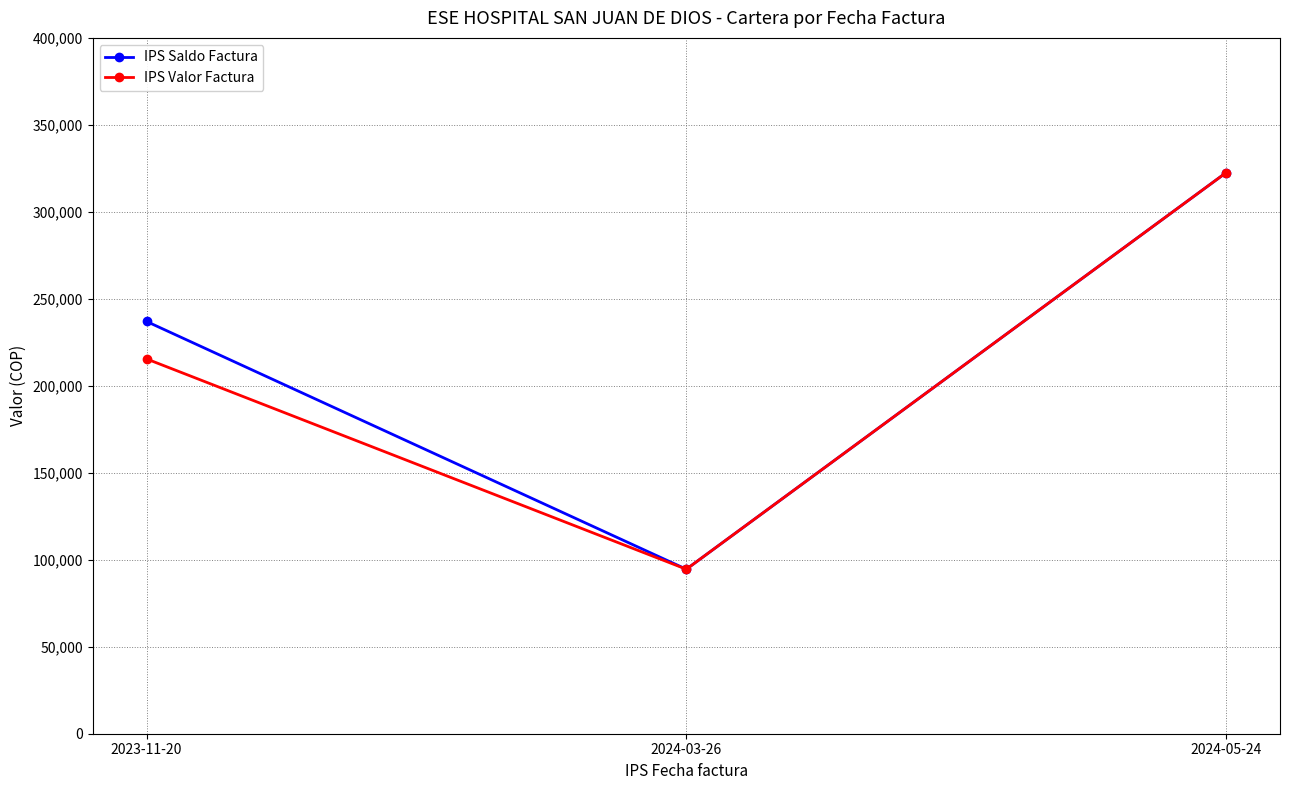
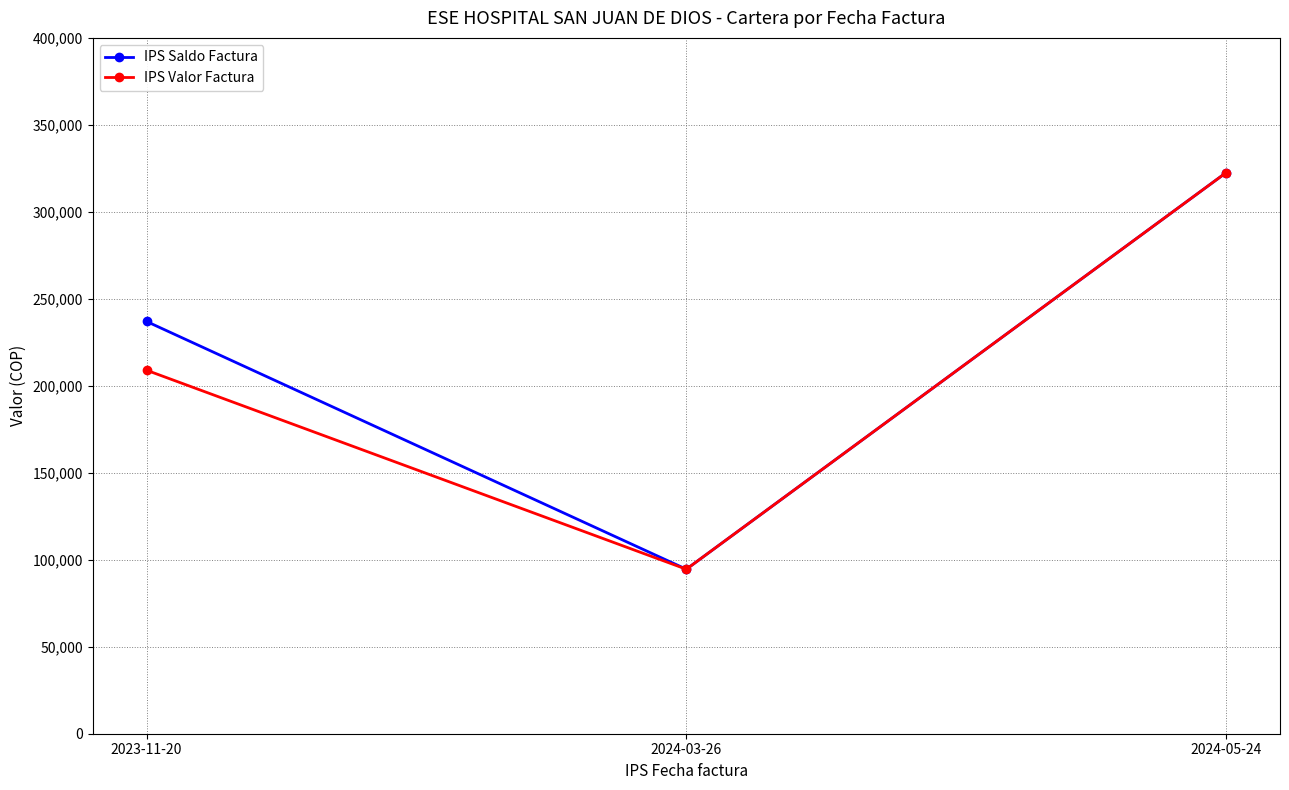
IPS Valor Factura, 2023-11-20: 215,000 -> 209,000
